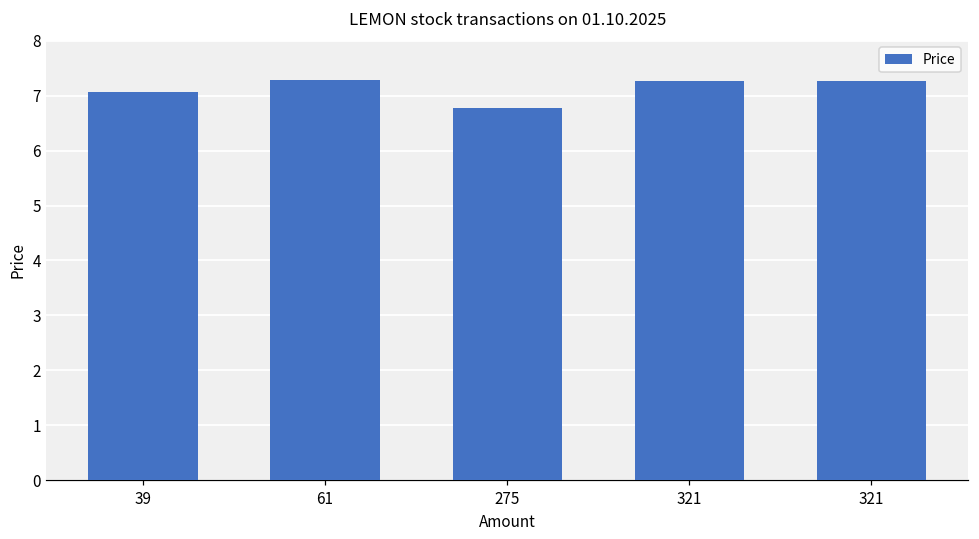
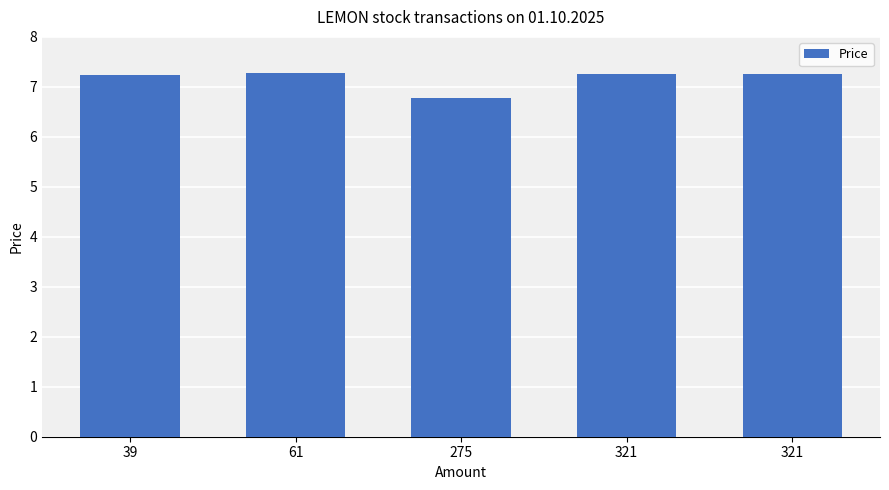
39: 7.1 -> 7.2
